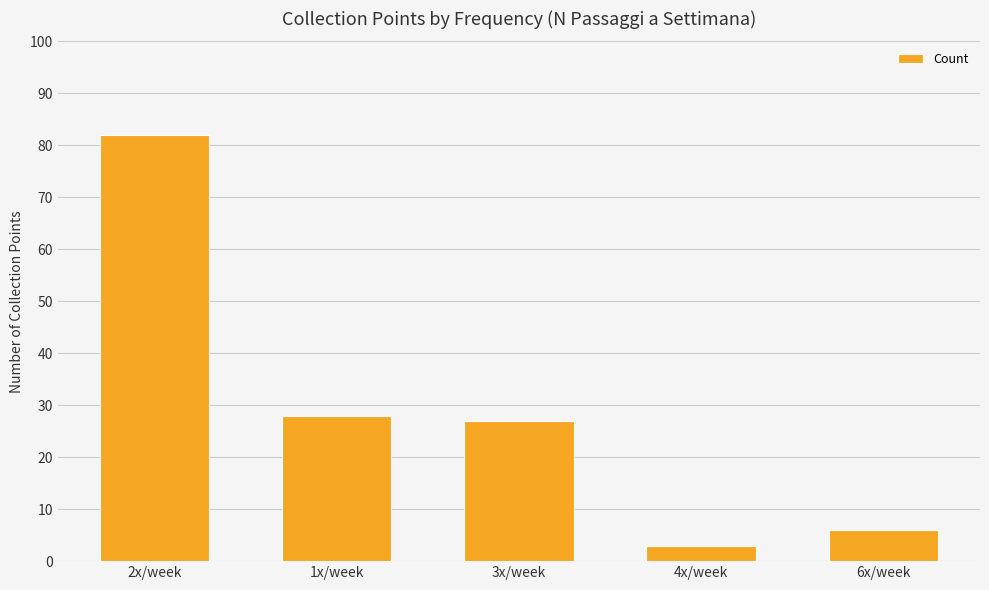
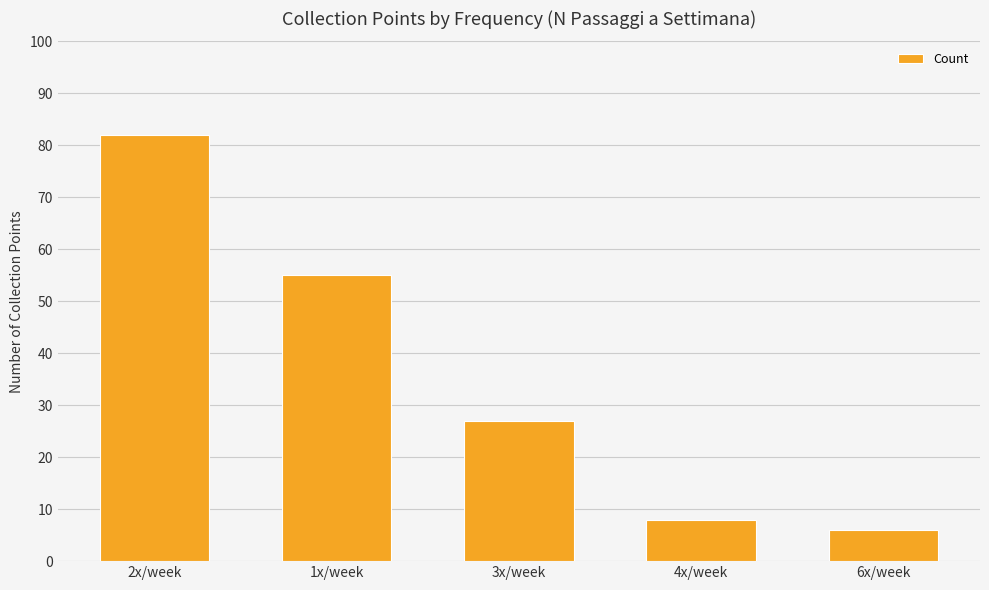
1x/week: 28 -> 55
4x/week: 3 -> 8
